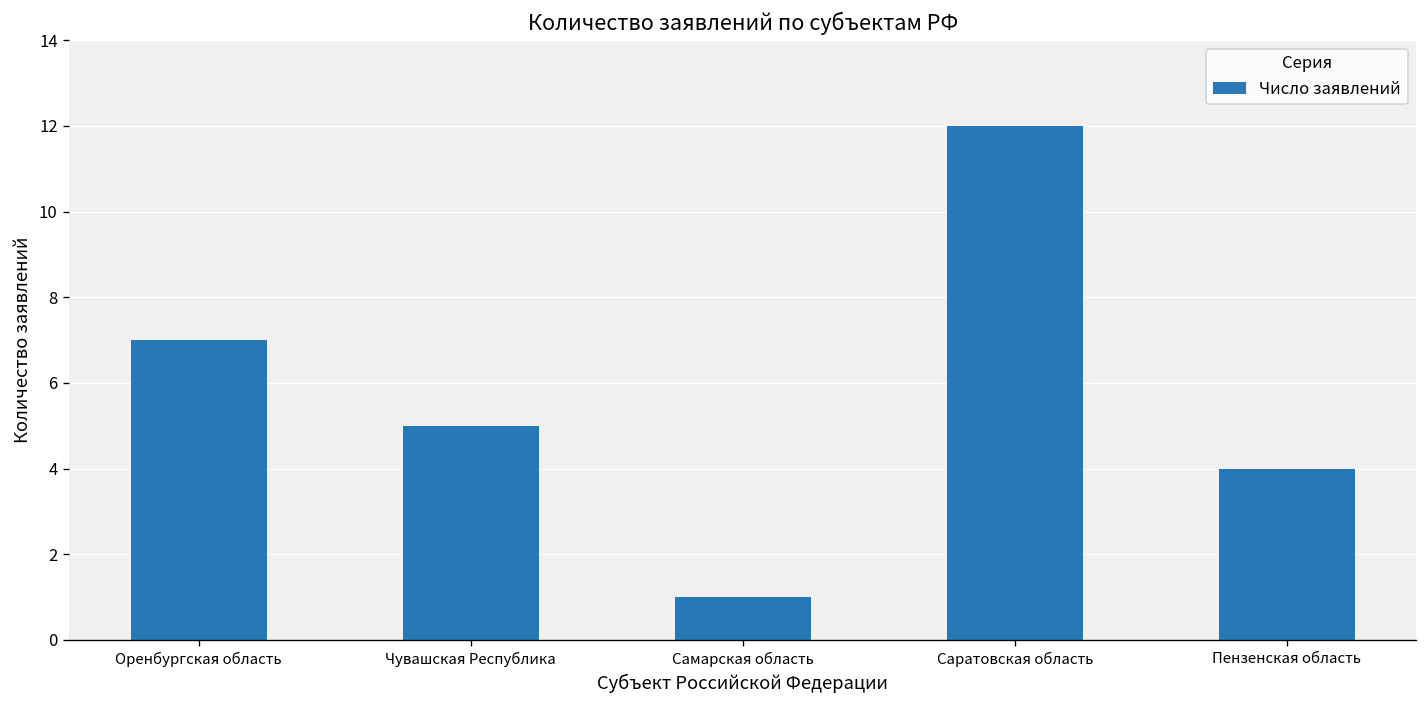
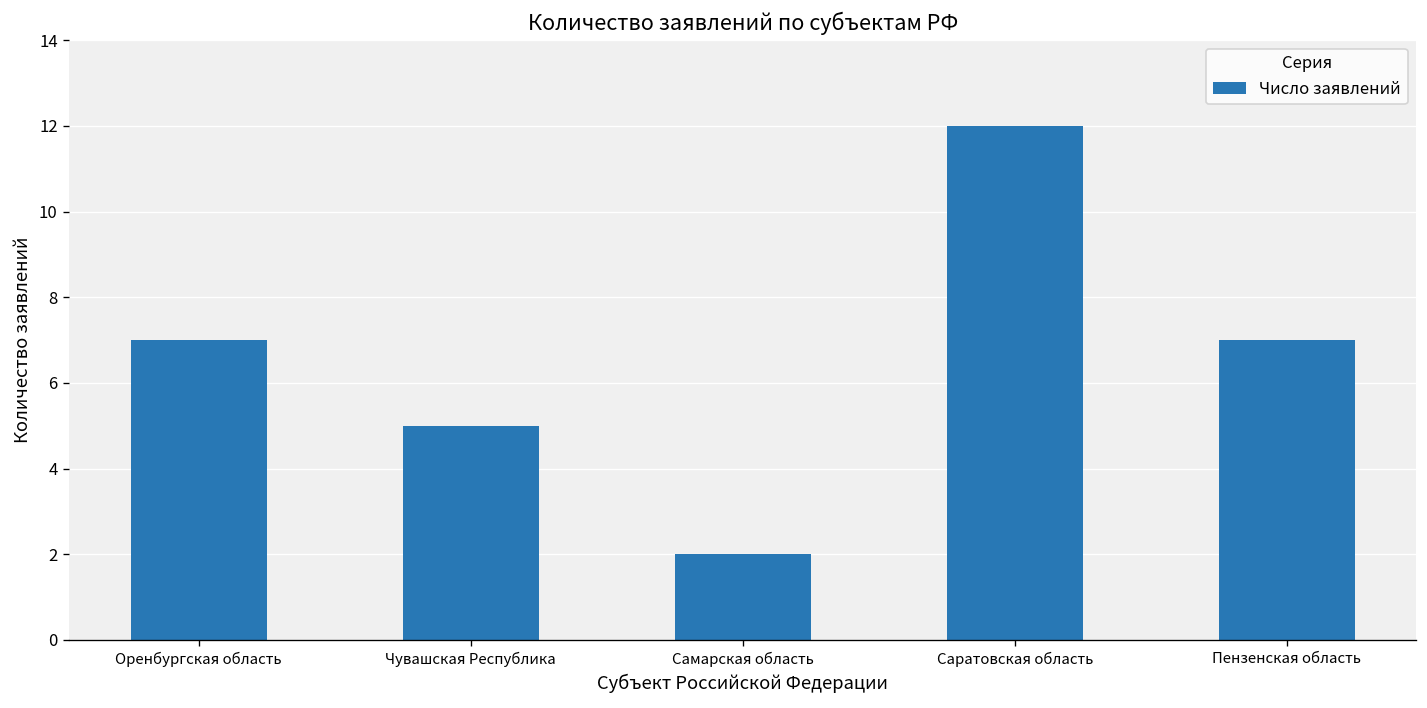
Самарская область: 1 -> 2
Пензенская область: 4 -> 7
